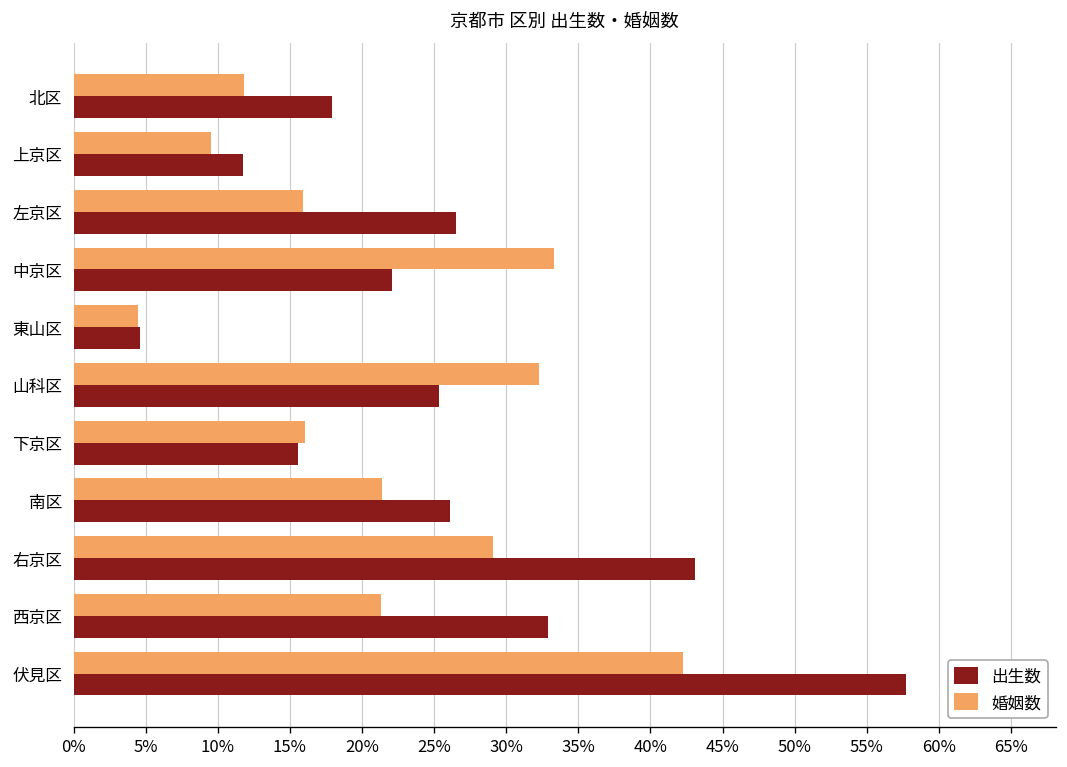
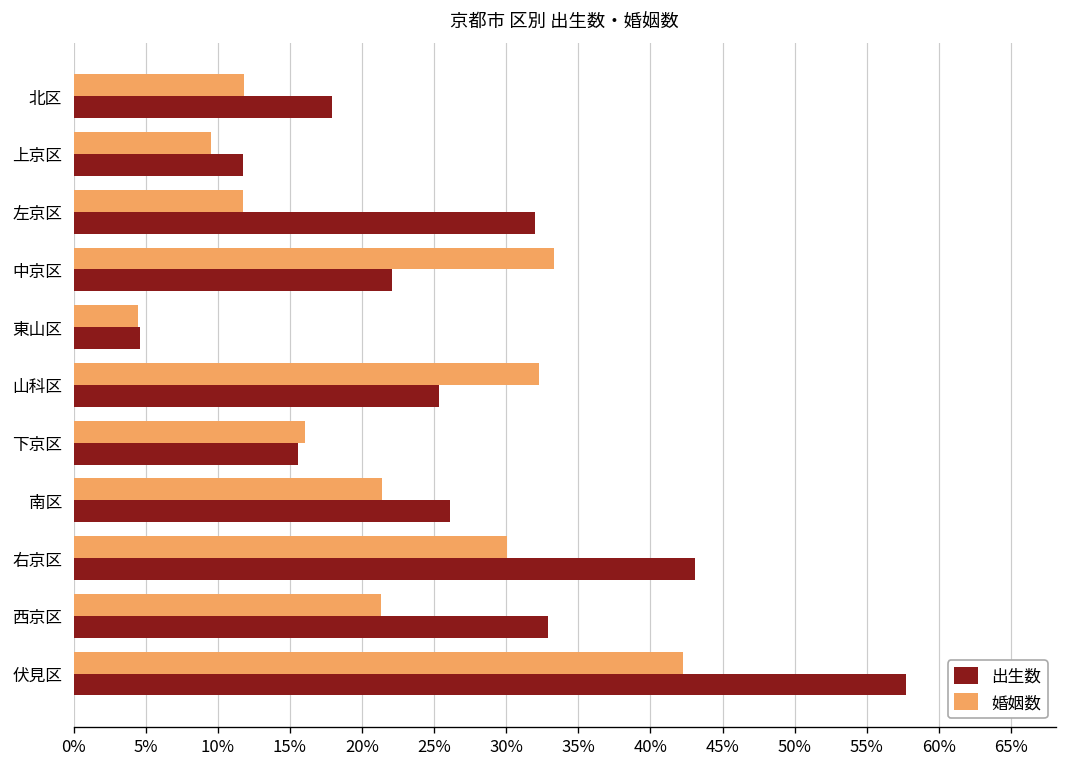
婚姻数, 左京区: 15.9% -> 11.7%
出生数, 左京区: 26.5% -> 32.0%
婚姻数, 右京区: 29.1% -> 30.1%
